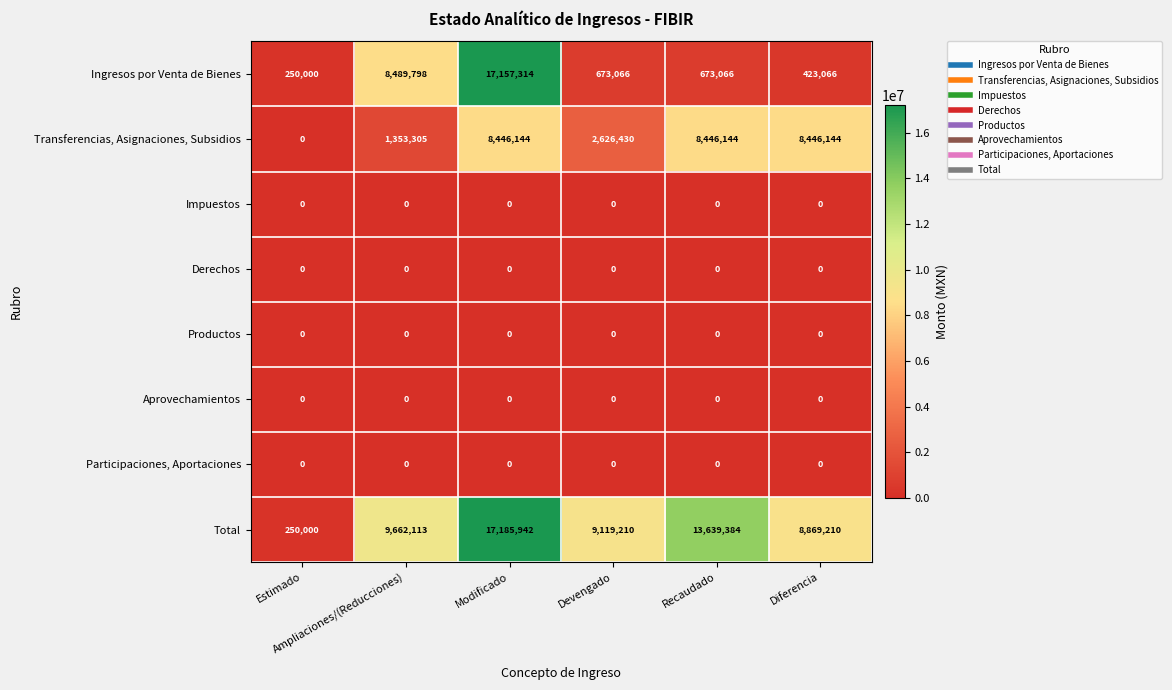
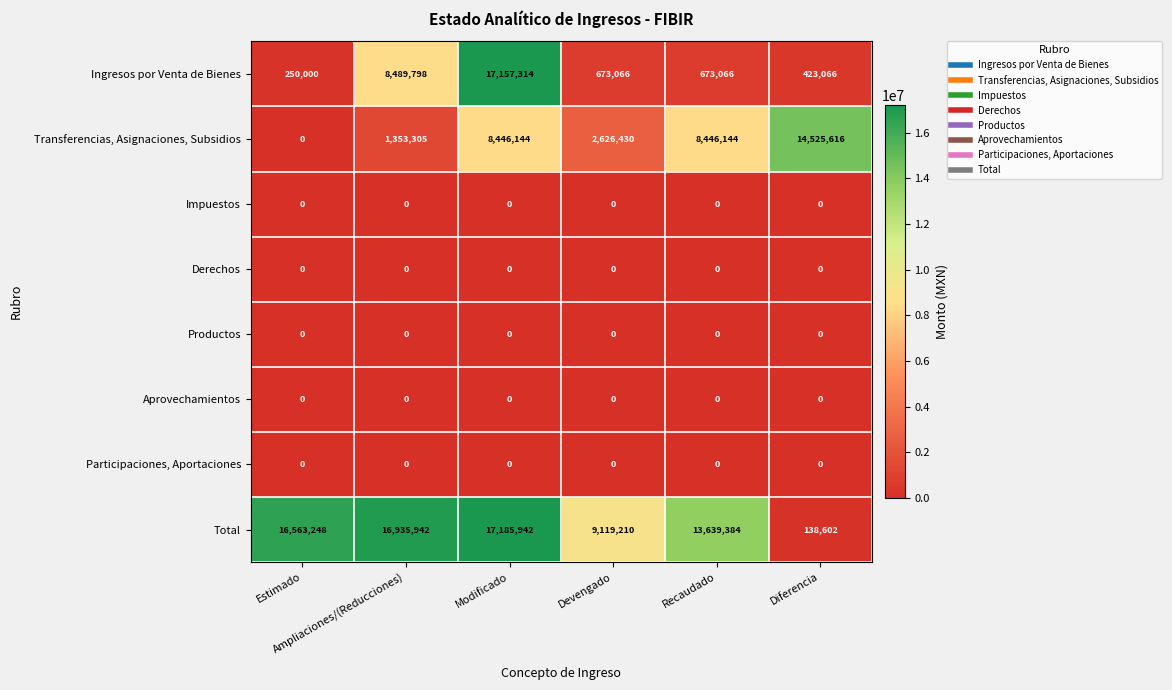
Transferencias, Asignaciones, Subsidios, Diferencia: 8,446,144 -> 14,525,616
Total, Estimado: 250,000 -> 16,563,248
Total, Ampliaciones/(Reducciones): 9,662,113 -> 16,935,942
Total, Diferencia: 8,869,210 -> 138,602
